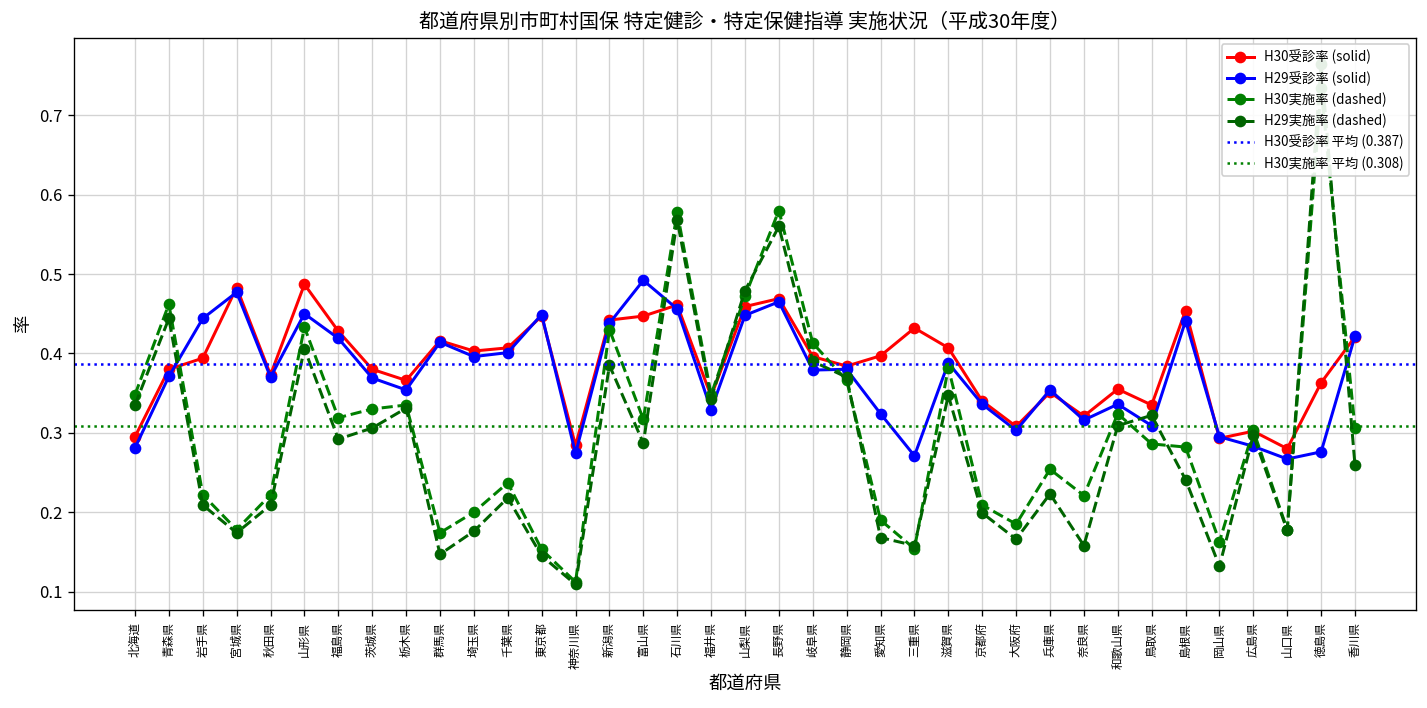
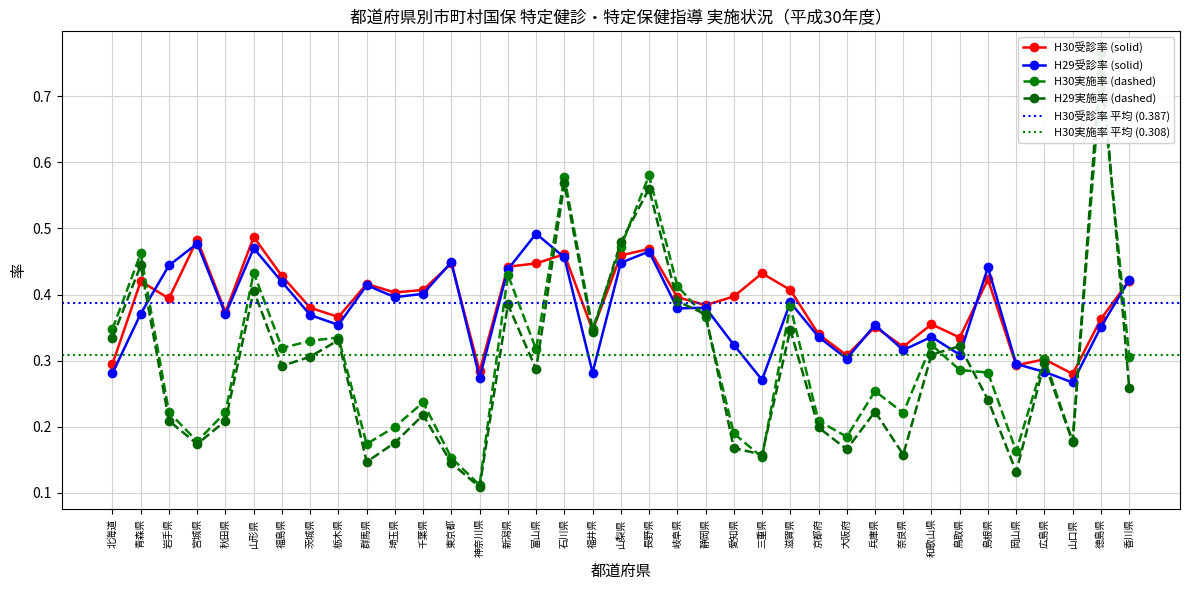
H30受診率 (solid), 青森県: 0.38 -> 0.42
H29受診率 (solid), 山形県: 0.45 -> 0.47
H29受診率 (solid), 福井県: 0.33 -> 0.28
H30受診率 (solid), 島根県: 0.45 -> 0.42
H29受診率 (solid), 徳島県: 0.28 -> 0.35
